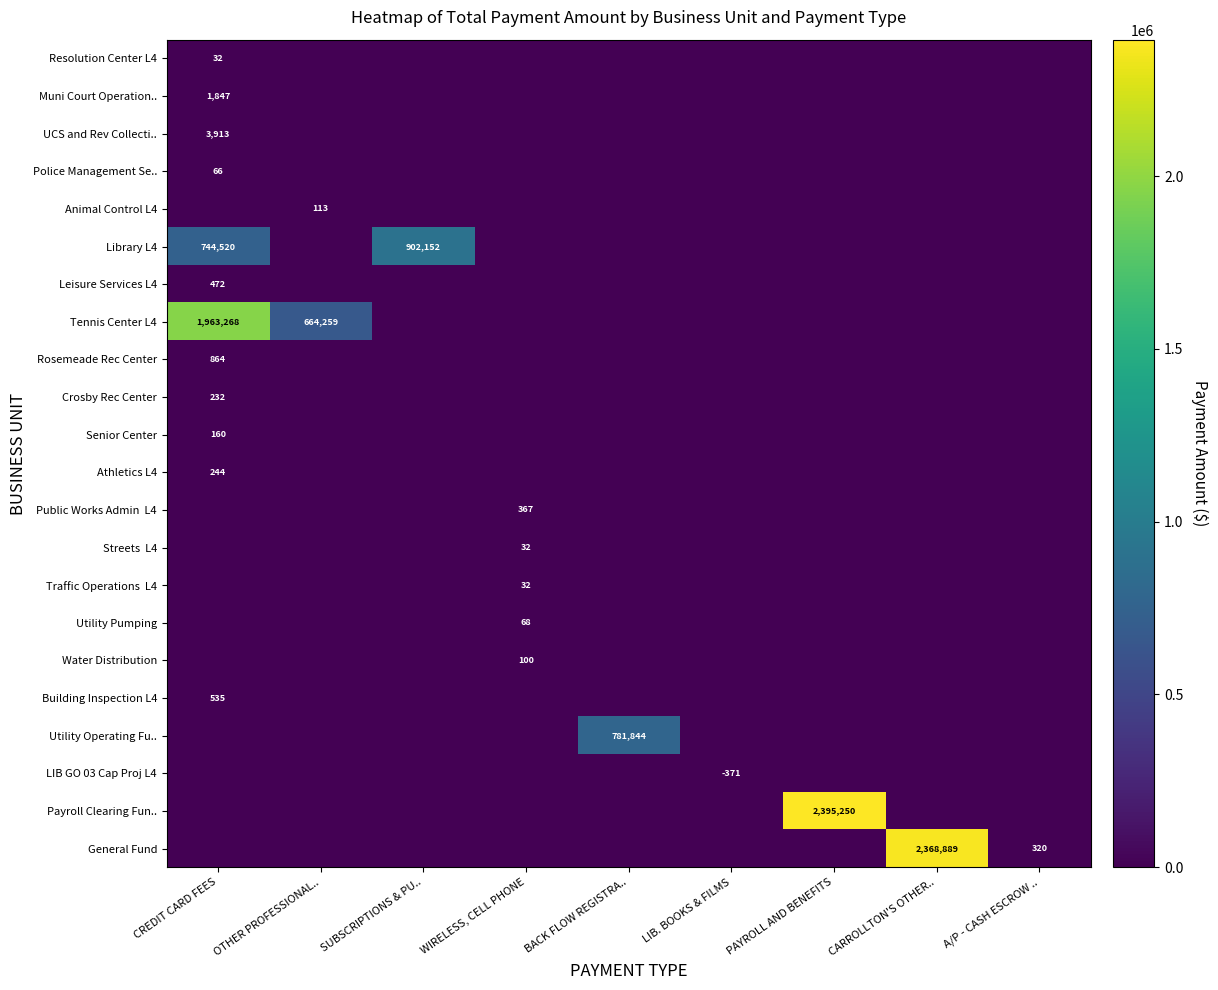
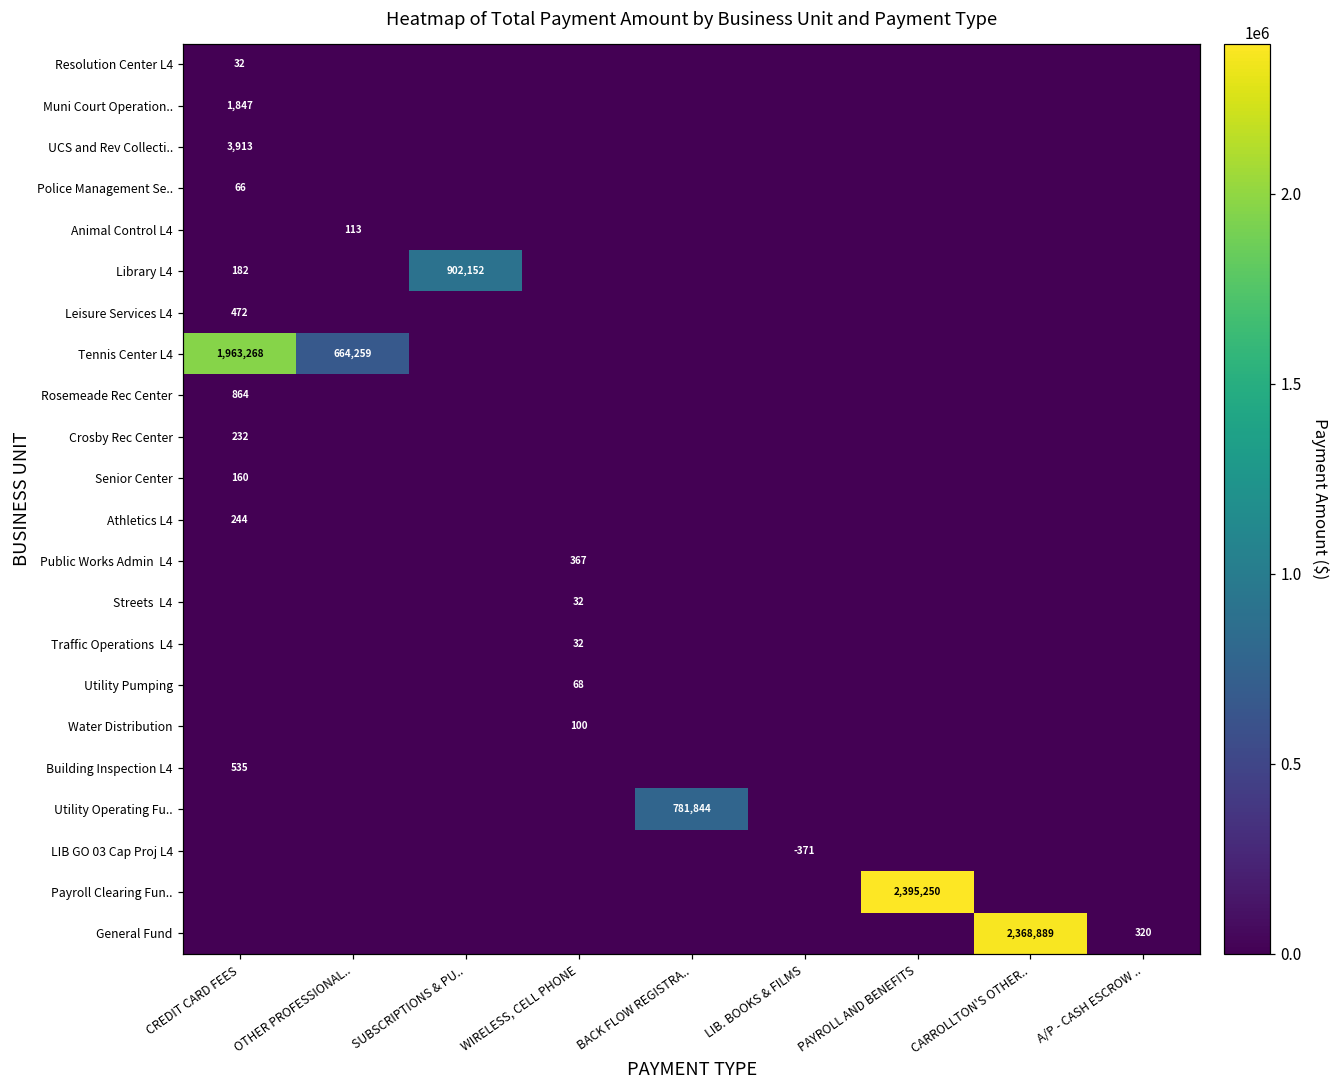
Library L4, CREDIT CARD FEES: 744,520 -> 182
